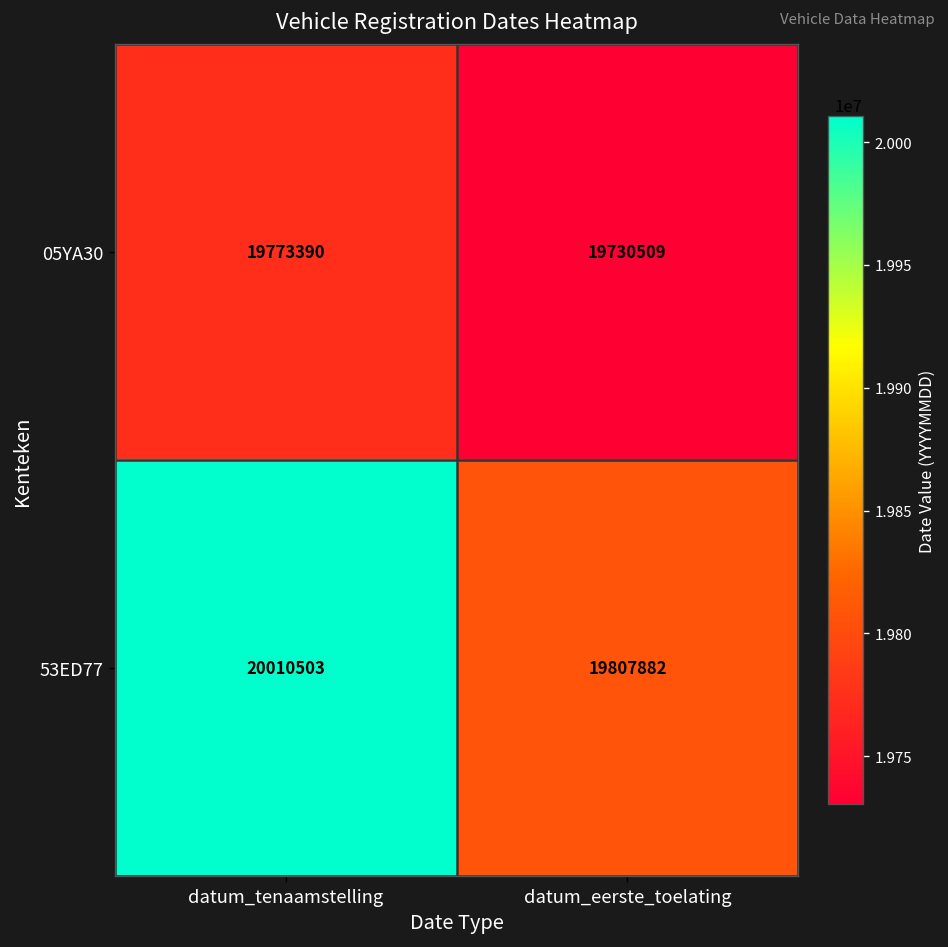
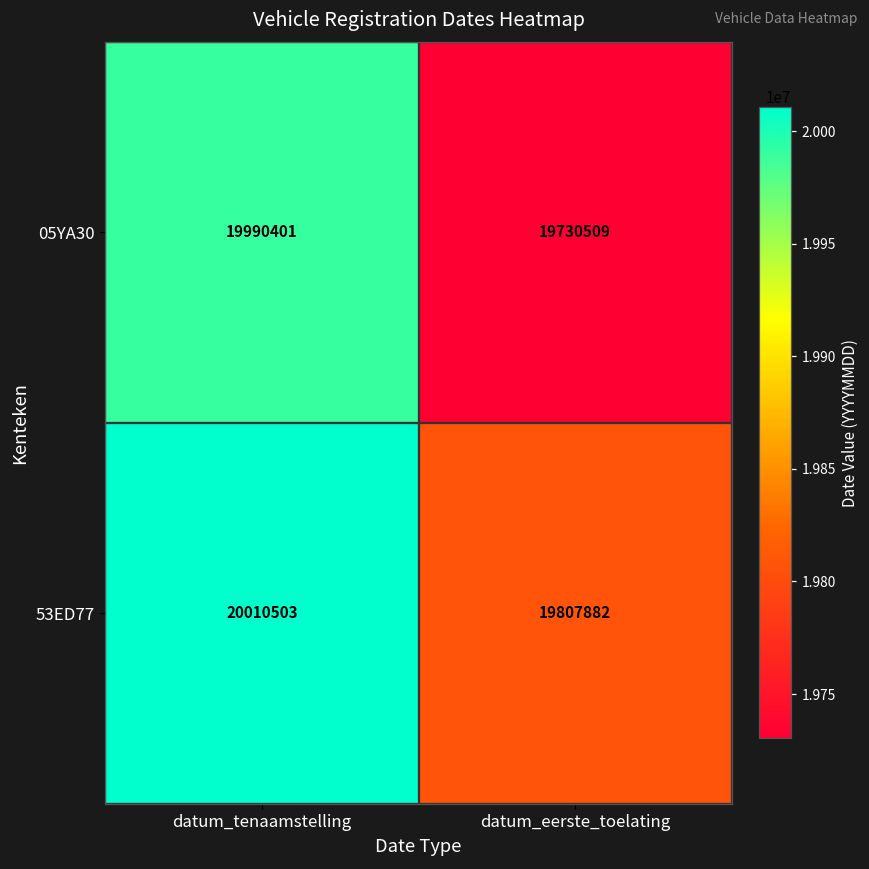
05YA30, datum_tenaamstelling: 19773390 -> 19990401
